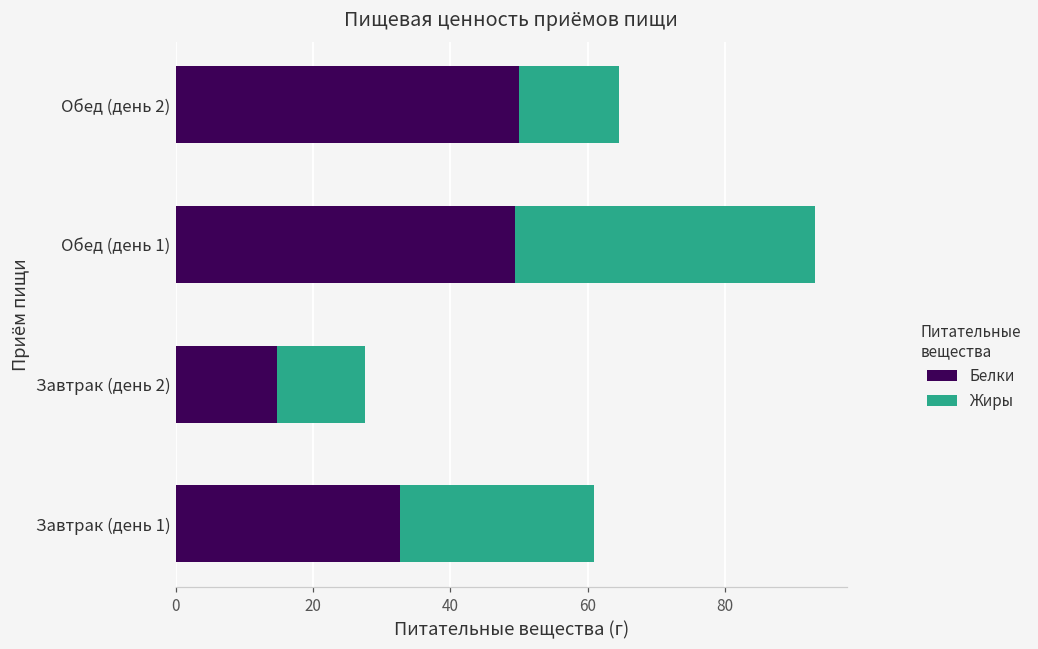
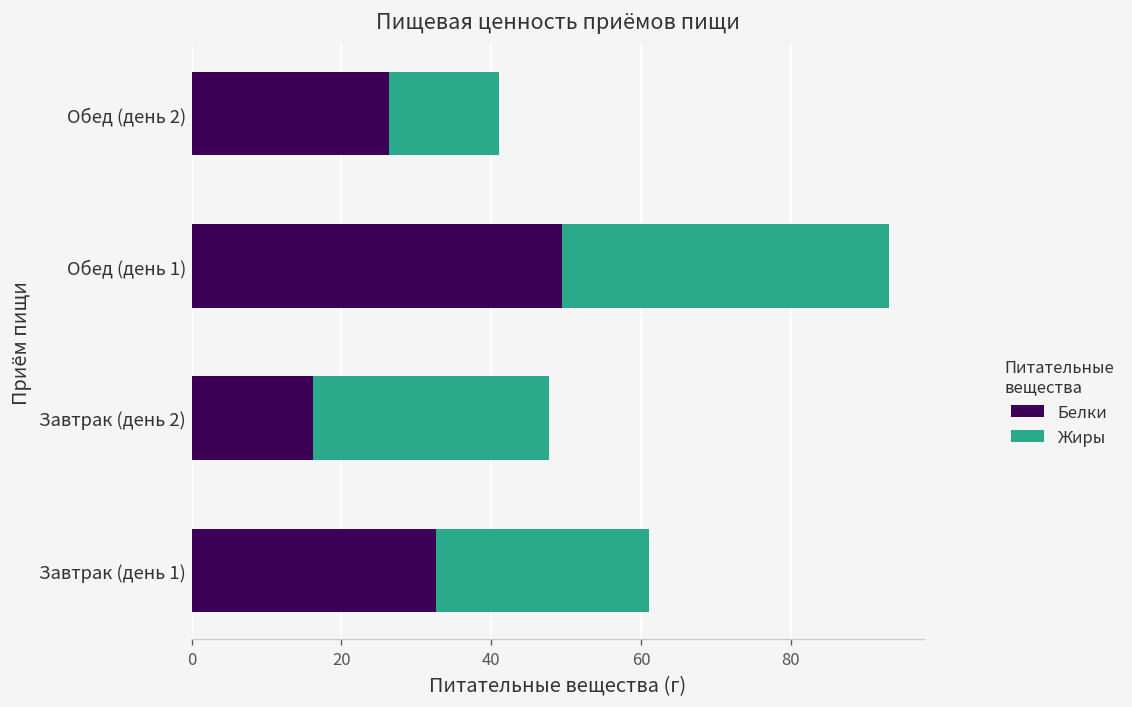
Белки, Обед (день 2): 50 -> 26
Белки, Завтрак (день 2): 15 -> 16
Жиры, Завтрак (день 2): 13 -> 31
